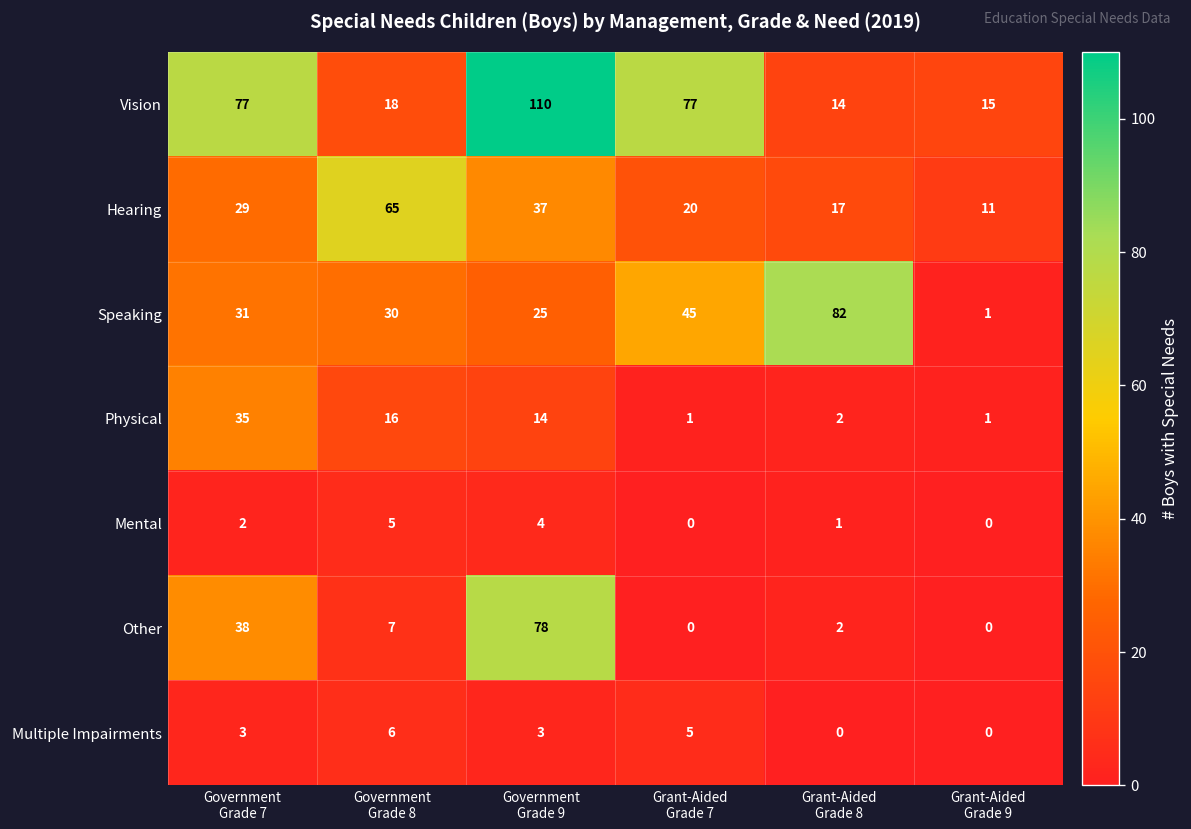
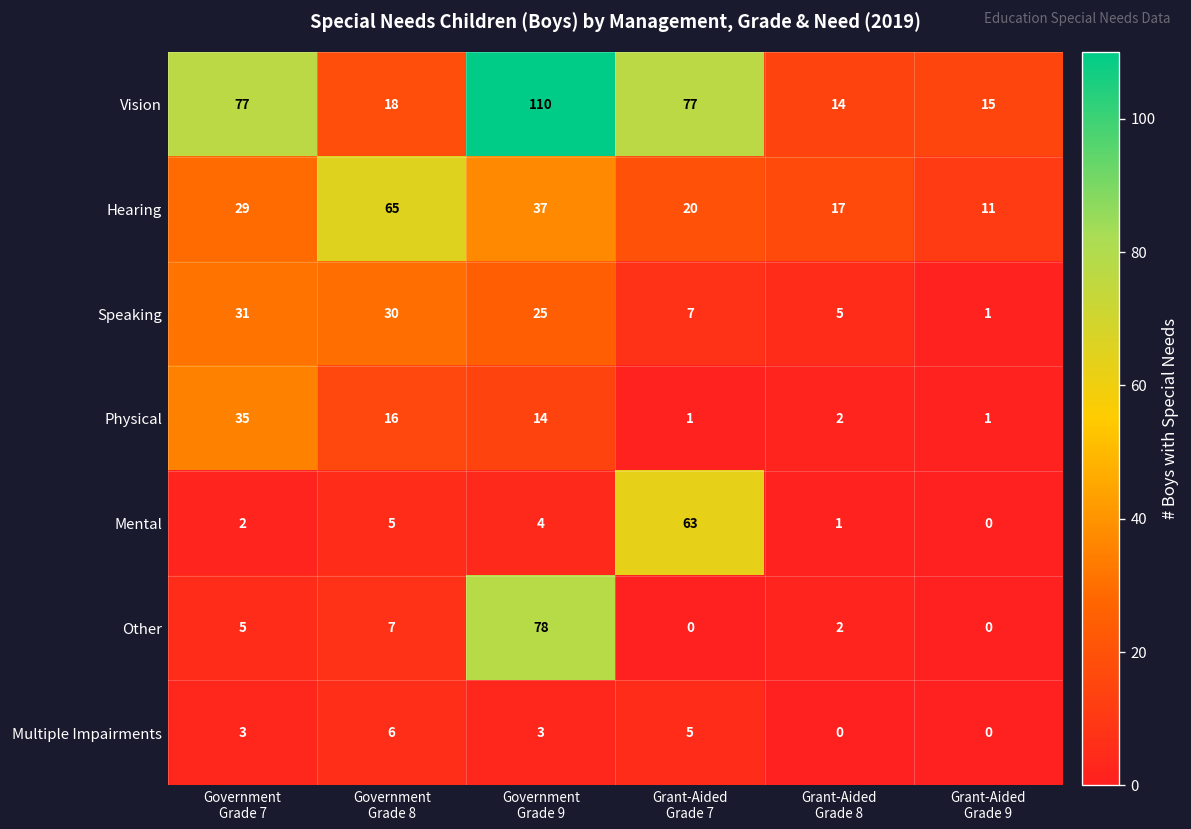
Speaking, Grant-Aided Grade 7: 45 -> 7
Speaking, Grant-Aided Grade 8: 82 -> 5
Mental, Grant-Aided Grade 7: 0 -> 63
Other, Government Grade 7: 38 -> 5
